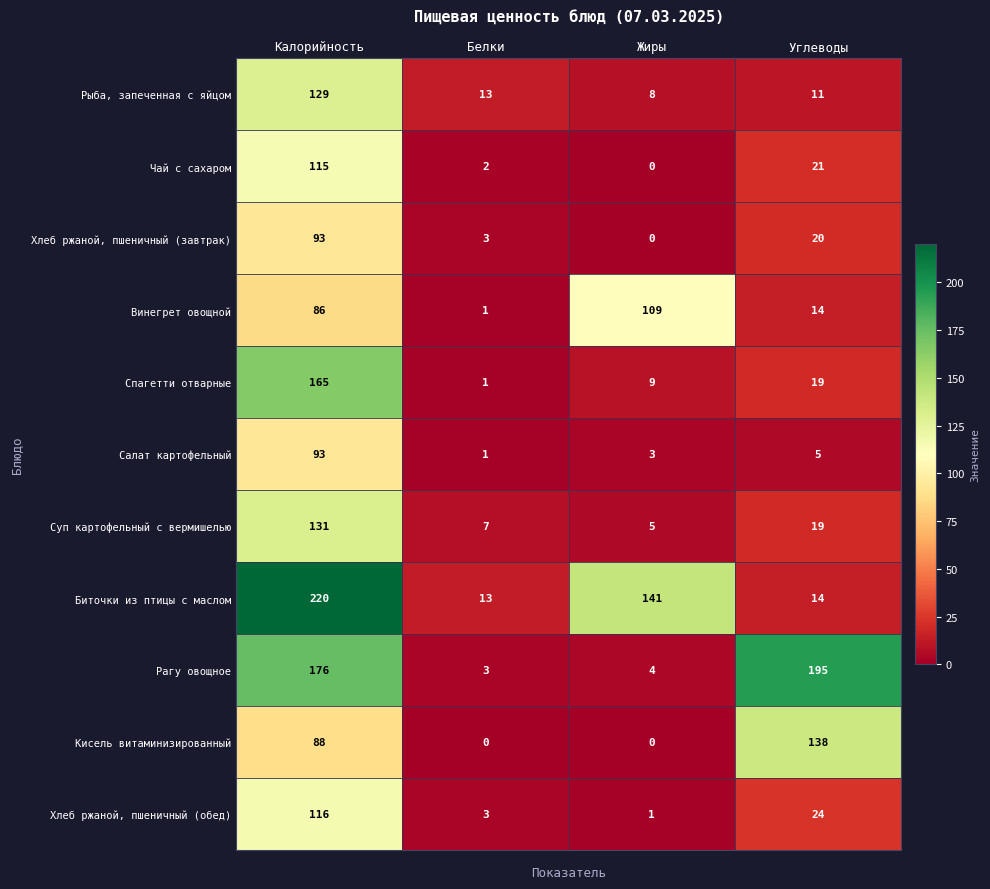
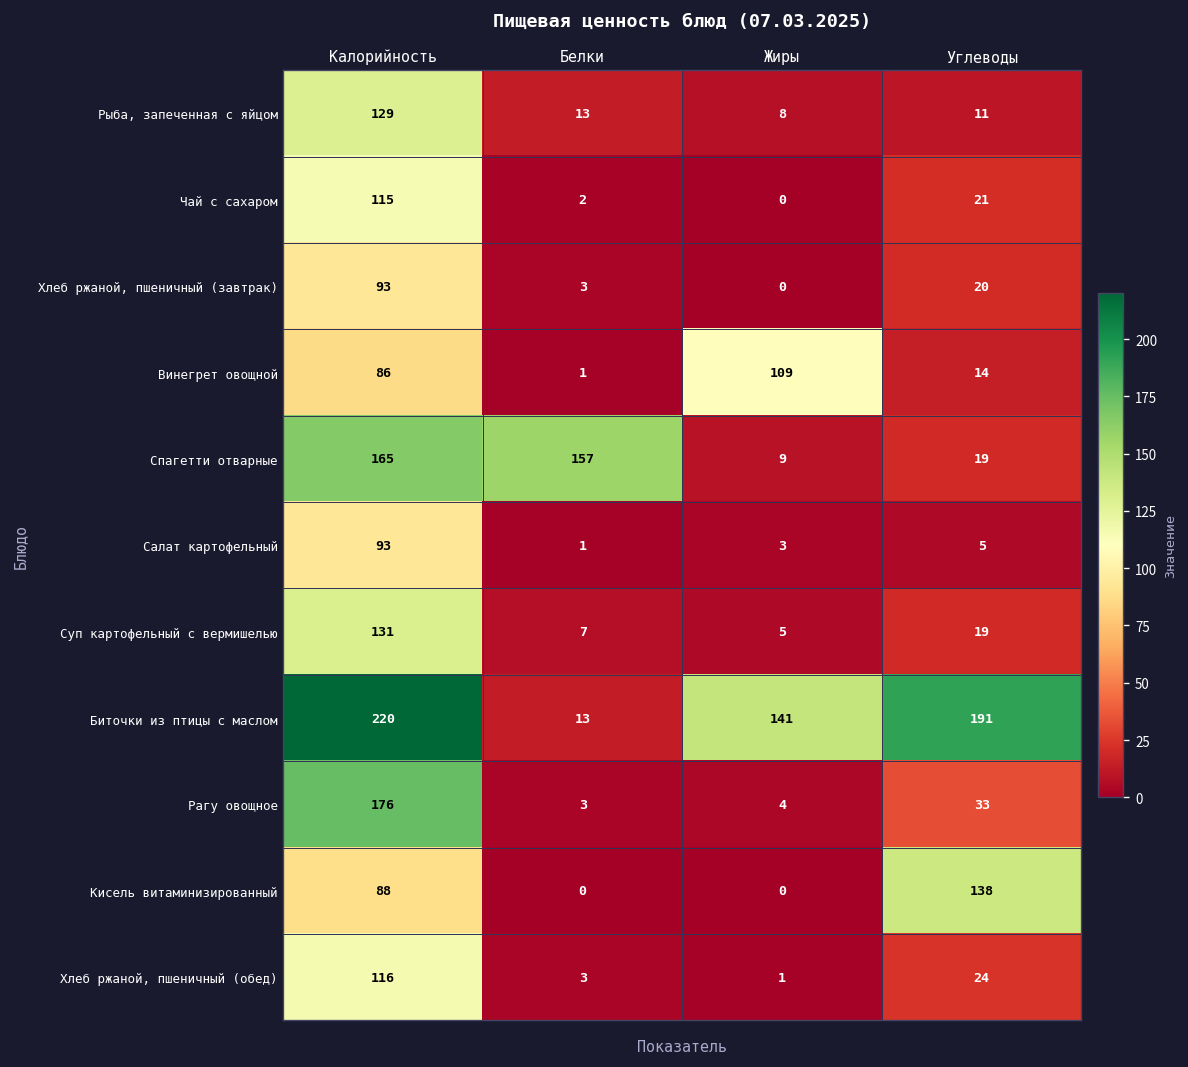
Спагетти отварные, Белки: 1 -> 157
Биточки из птицы с маслом, Углеводы: 14 -> 191
Рагу овощное, Углеводы: 195 -> 33
